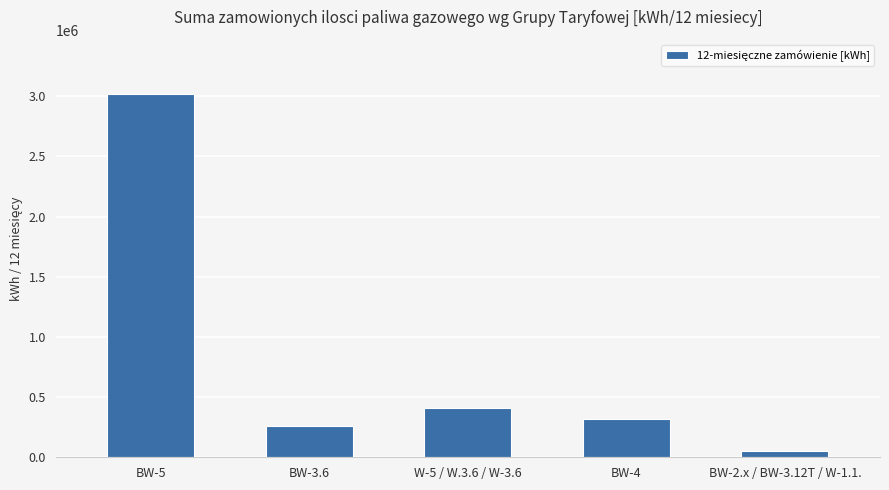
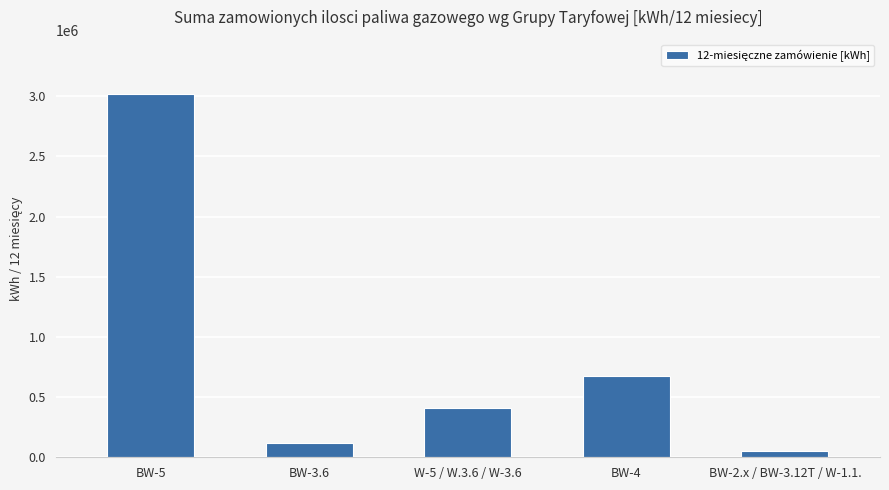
BW-3.6: 260000 -> 120000
BW-4: 320000 -> 680000
